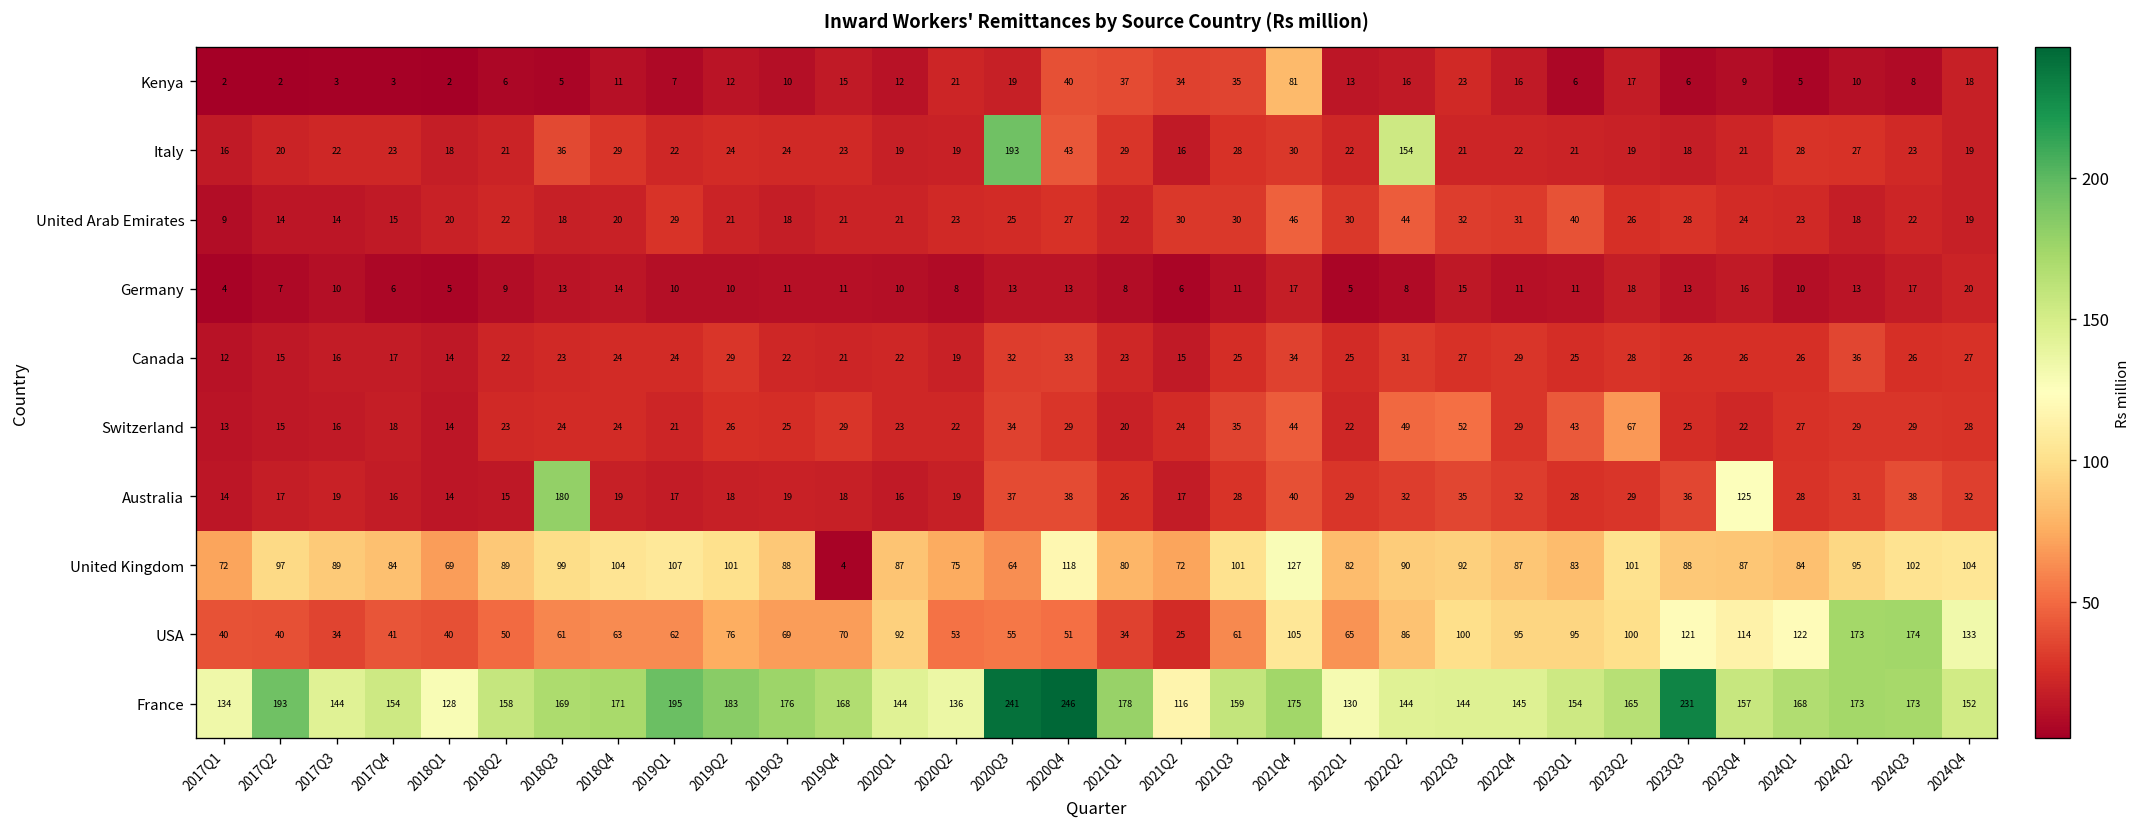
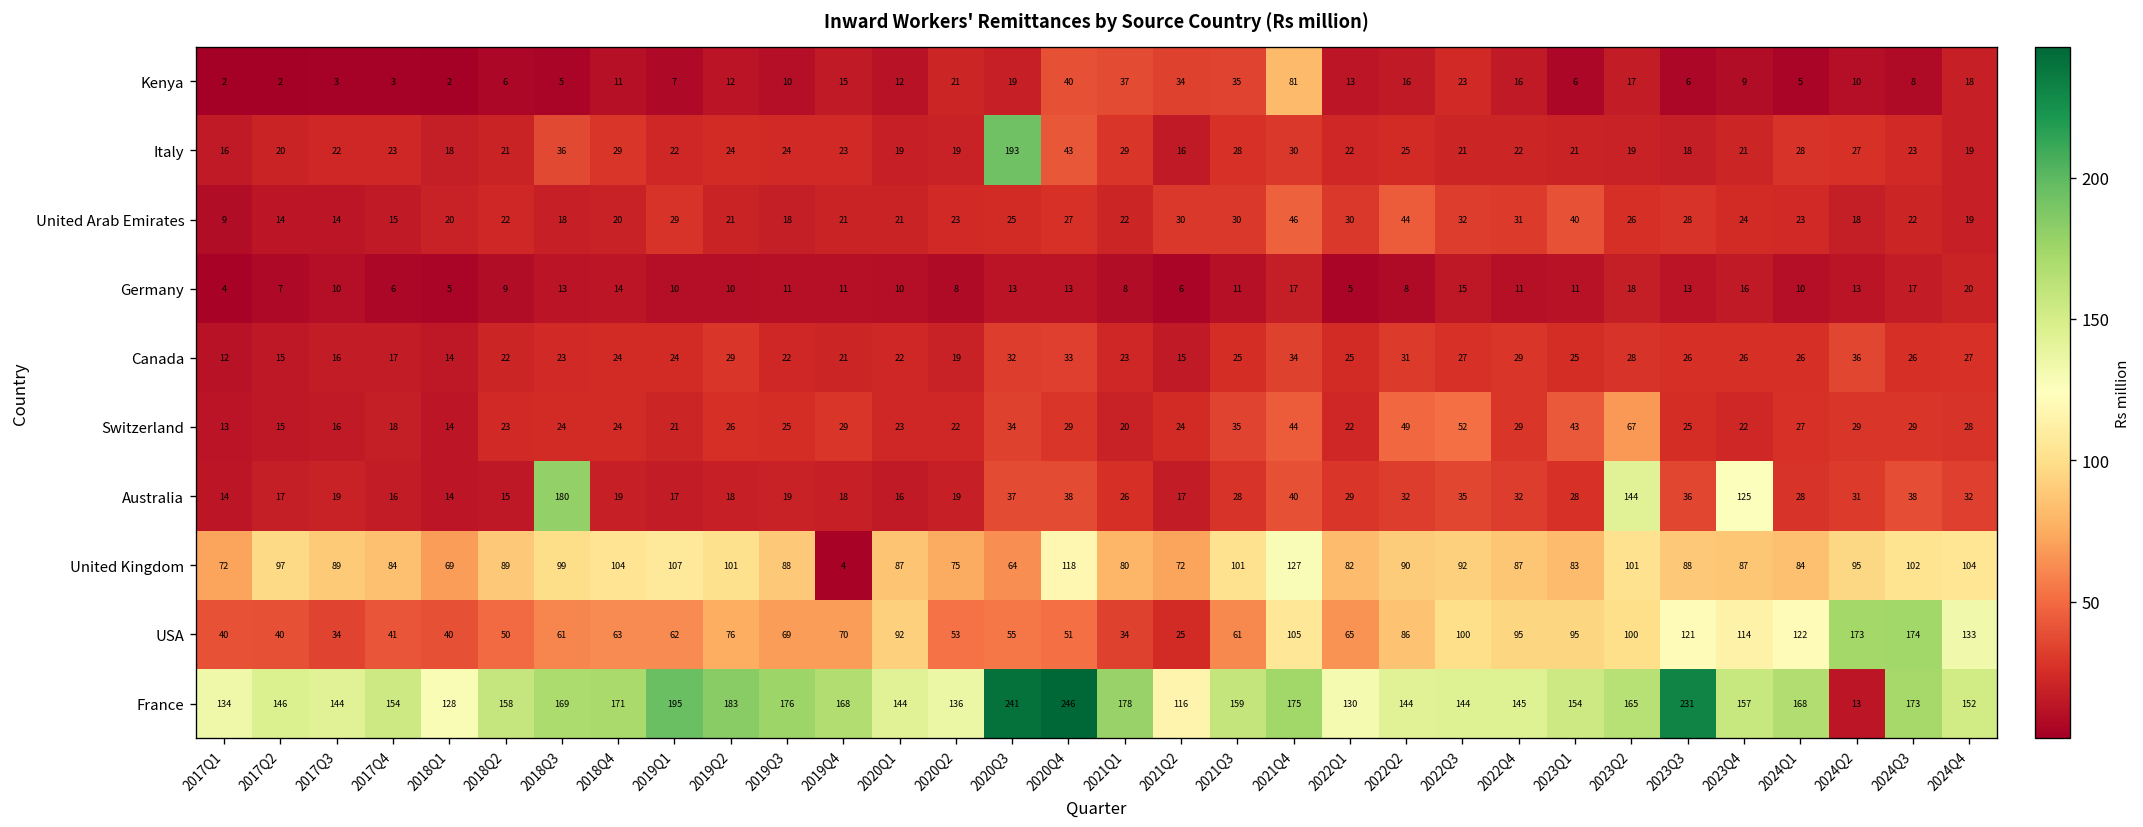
Italy, 2022Q2: 154 -> 25
Australia, 2023Q2: 29 -> 144
France, 2017Q2: 193 -> 146
France, 2024Q2: 173 -> 13
